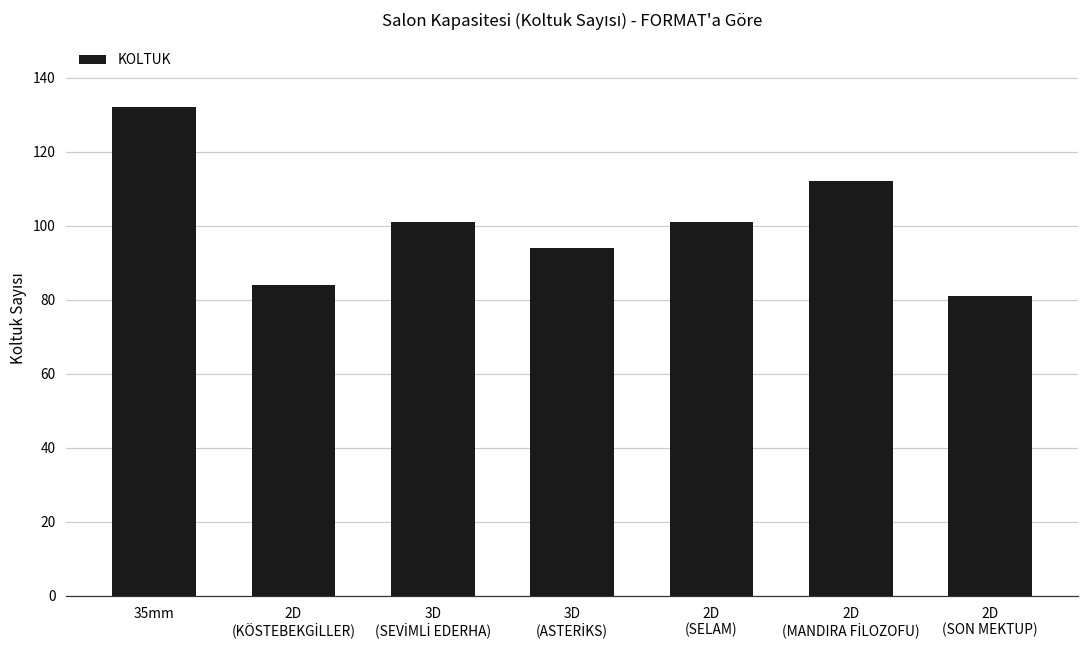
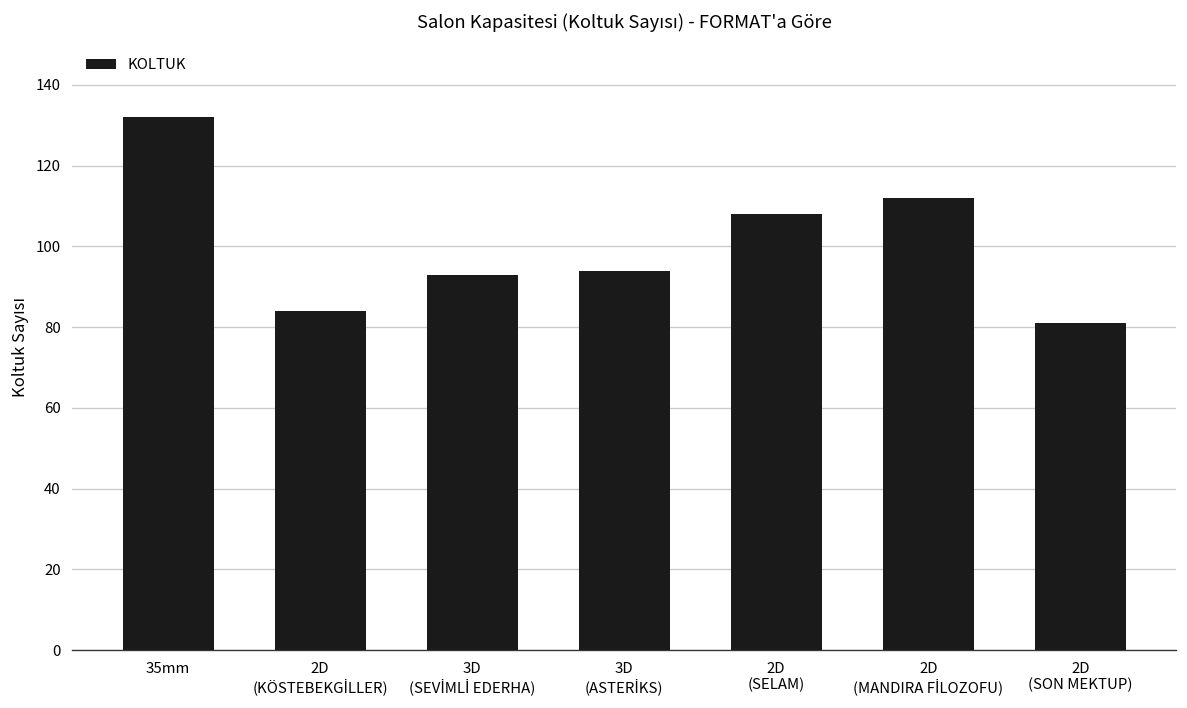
3D (SEVİMLİ EDERHA): 101 -> 93
2D (SELAM): 101 -> 108
